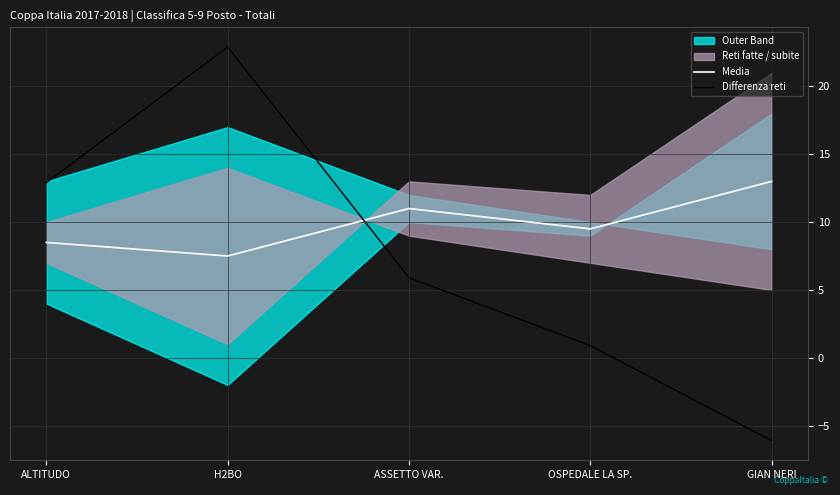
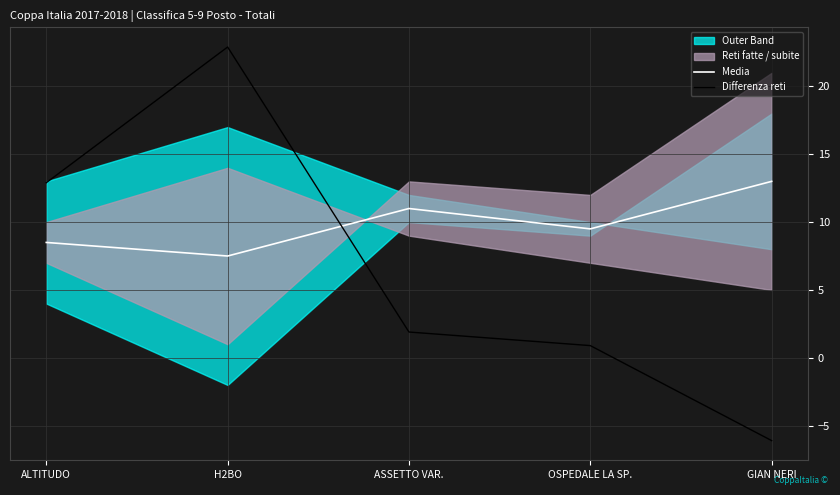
Differenza reti, ASSETTO VAR.: 5.9 -> 1.9
